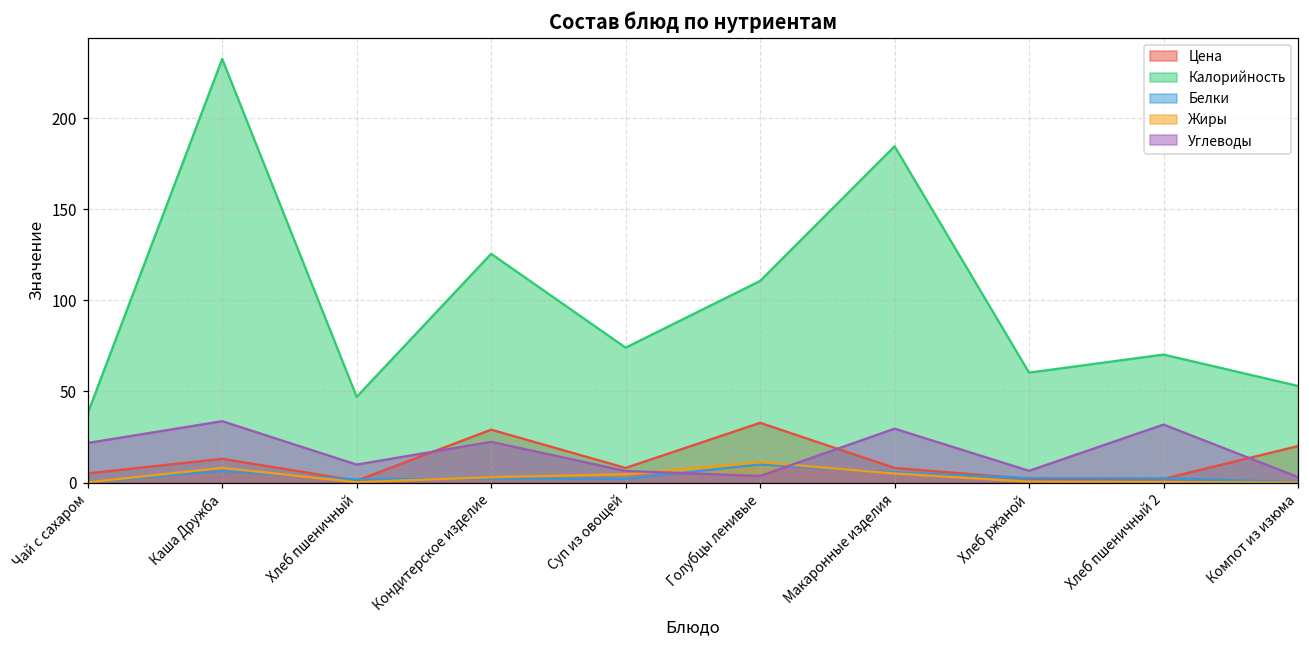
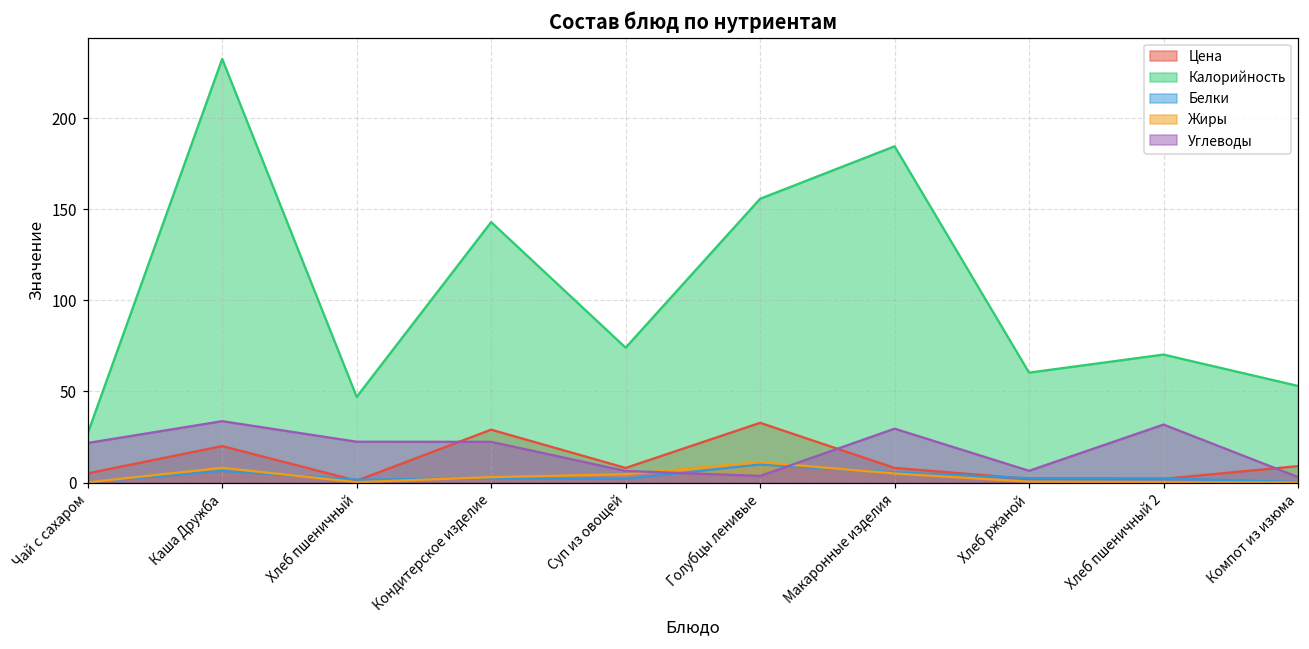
Калорийность, Чай с сахаром: 38 -> 27
Цена, Каша Дружба: 13 -> 20
Углеводы, Хлеб пшеничный: 10 -> 22
Калорийность, Кондитерское изделие: 126 -> 143
Калорийность, Голубцы ленивые: 111 -> 156
Цена, Компот из изюма: 20 -> 9
